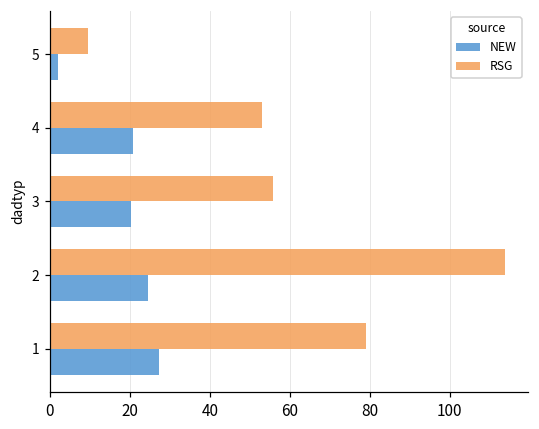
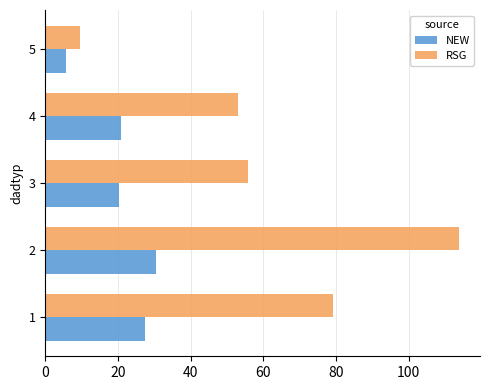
NEW, 5: 2 -> 6
NEW, 2: 25 -> 30
